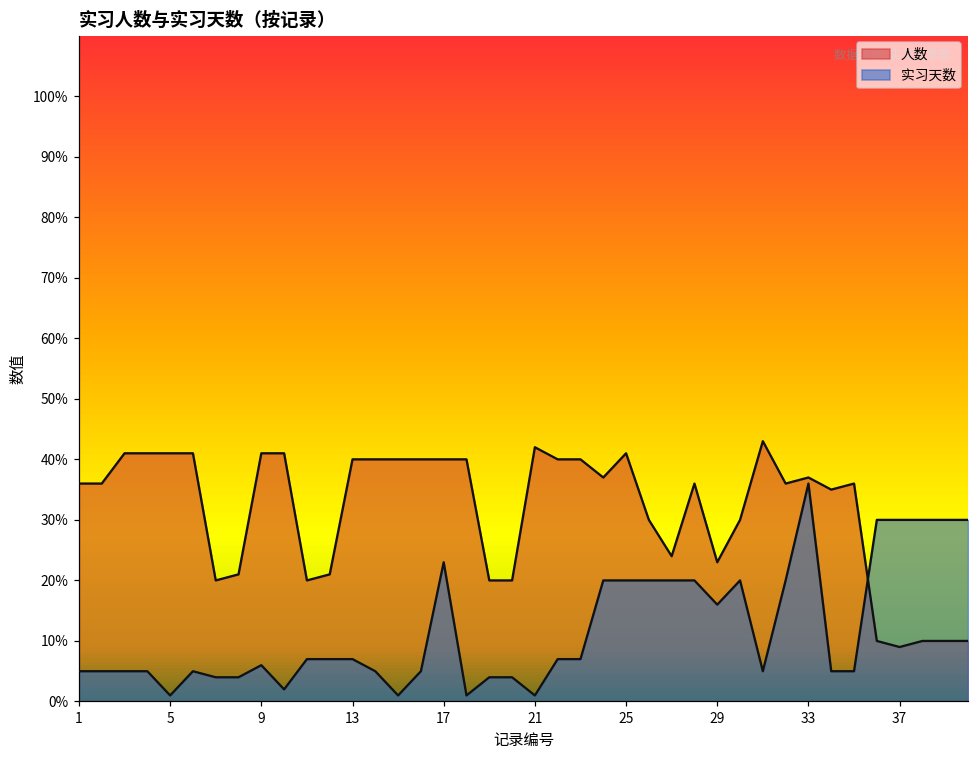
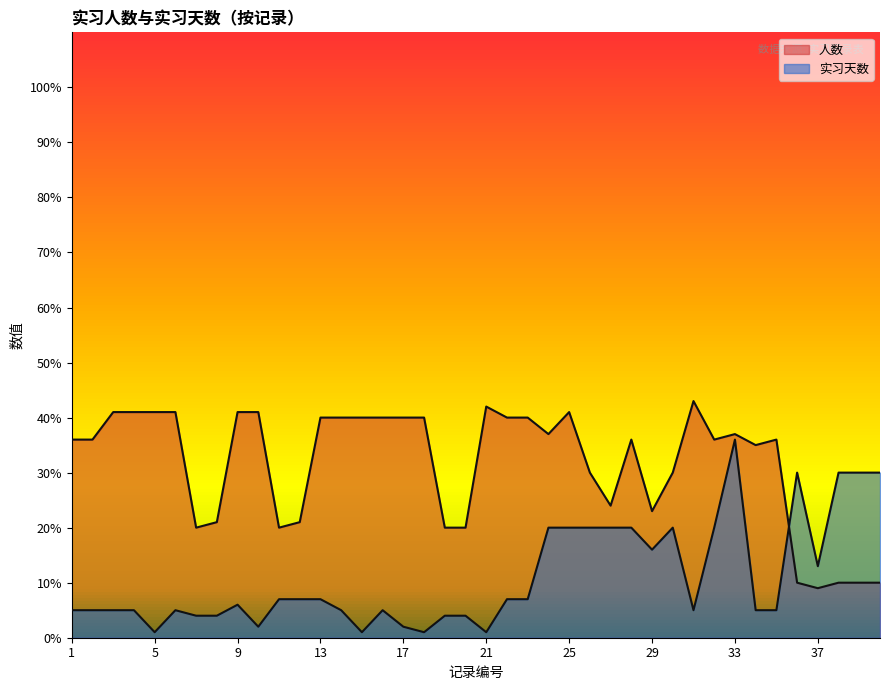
实习天数, 17: 23% -> 2%
实习天数, 37: 30% -> 13%
